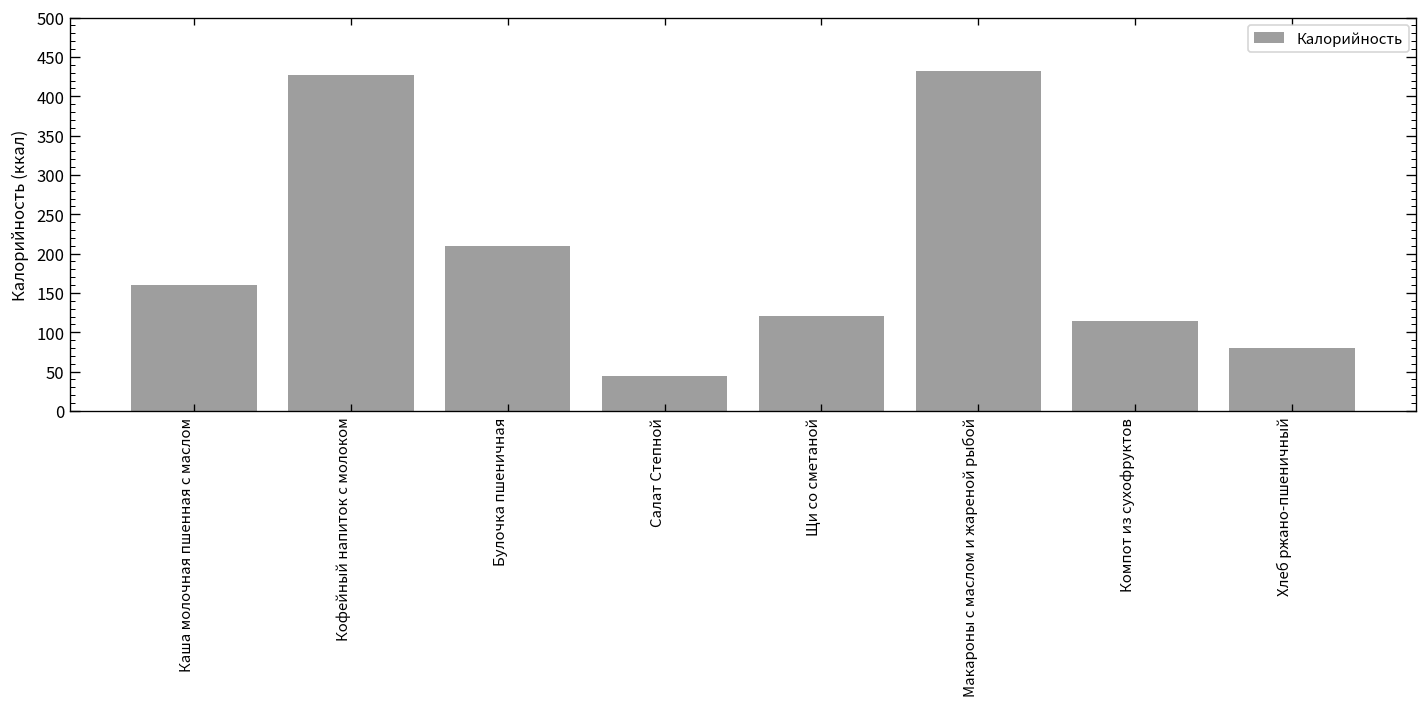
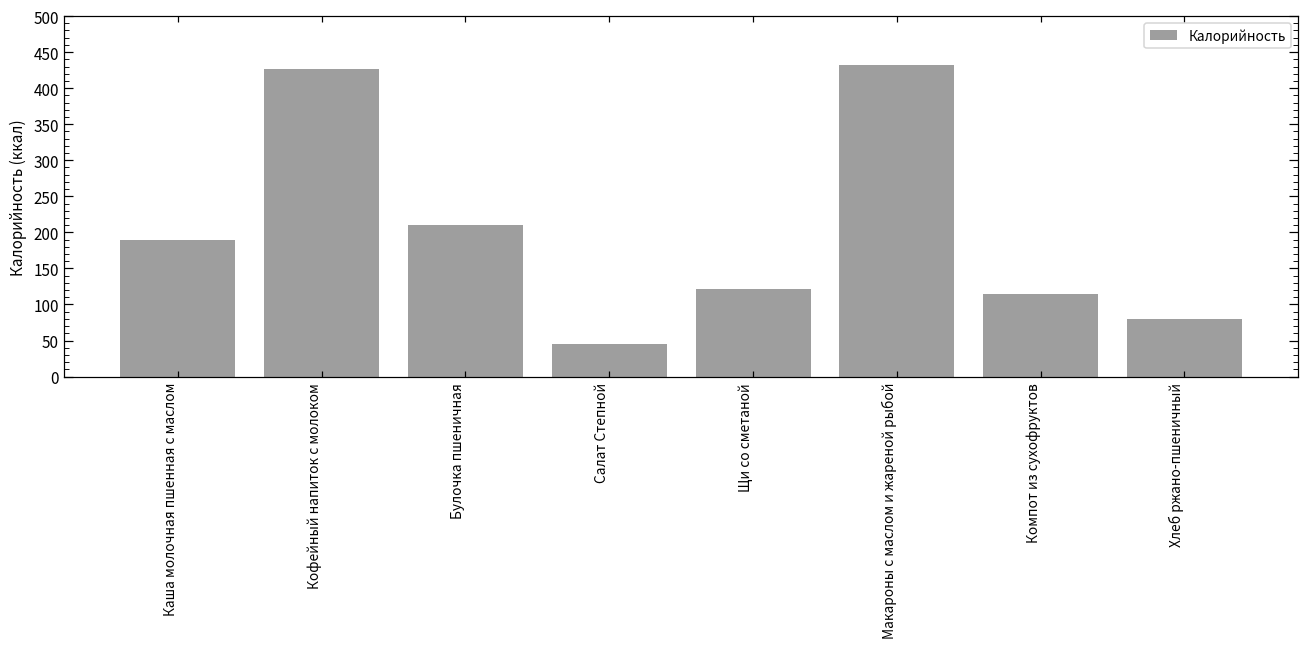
Каша молочная пшенная с маслом: 160 -> 190
